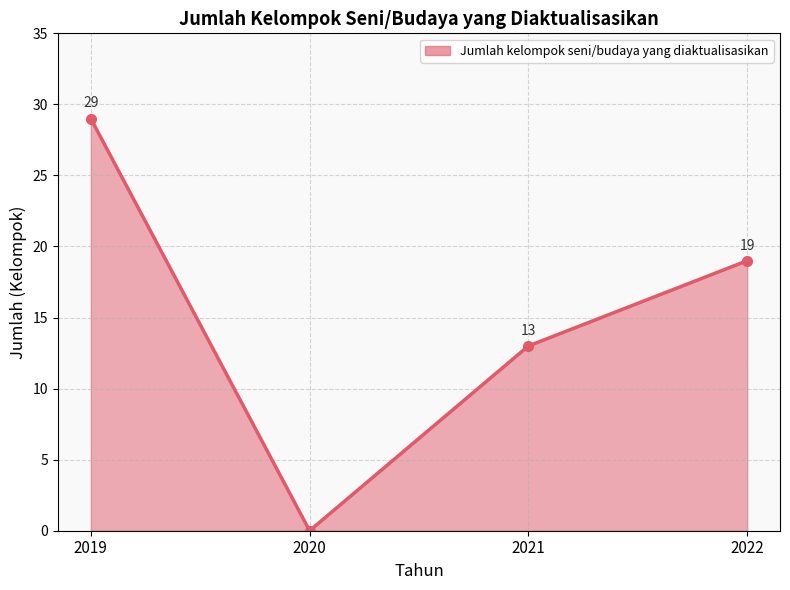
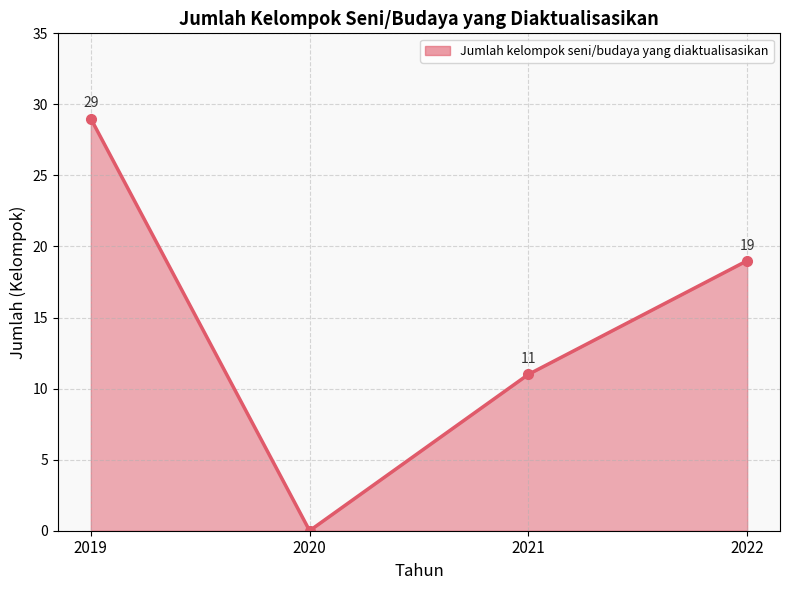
2021: 13 -> 11
